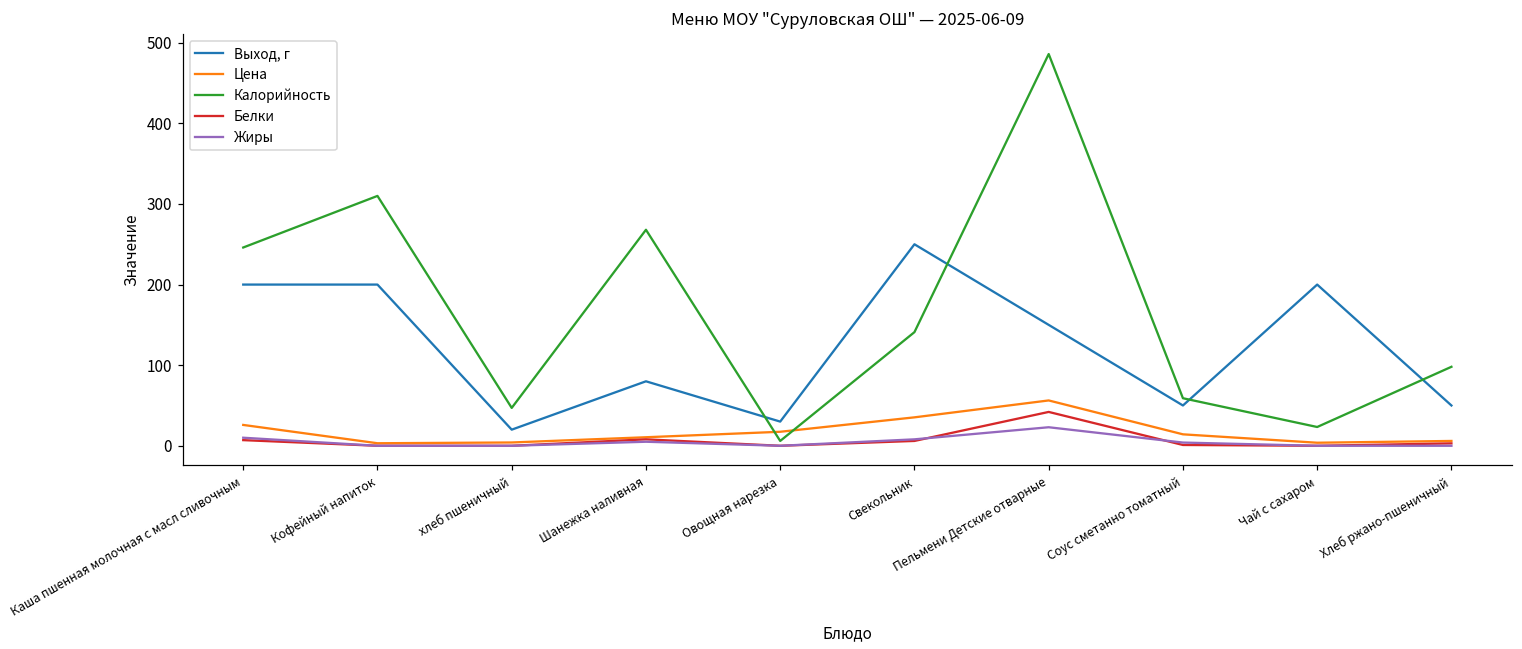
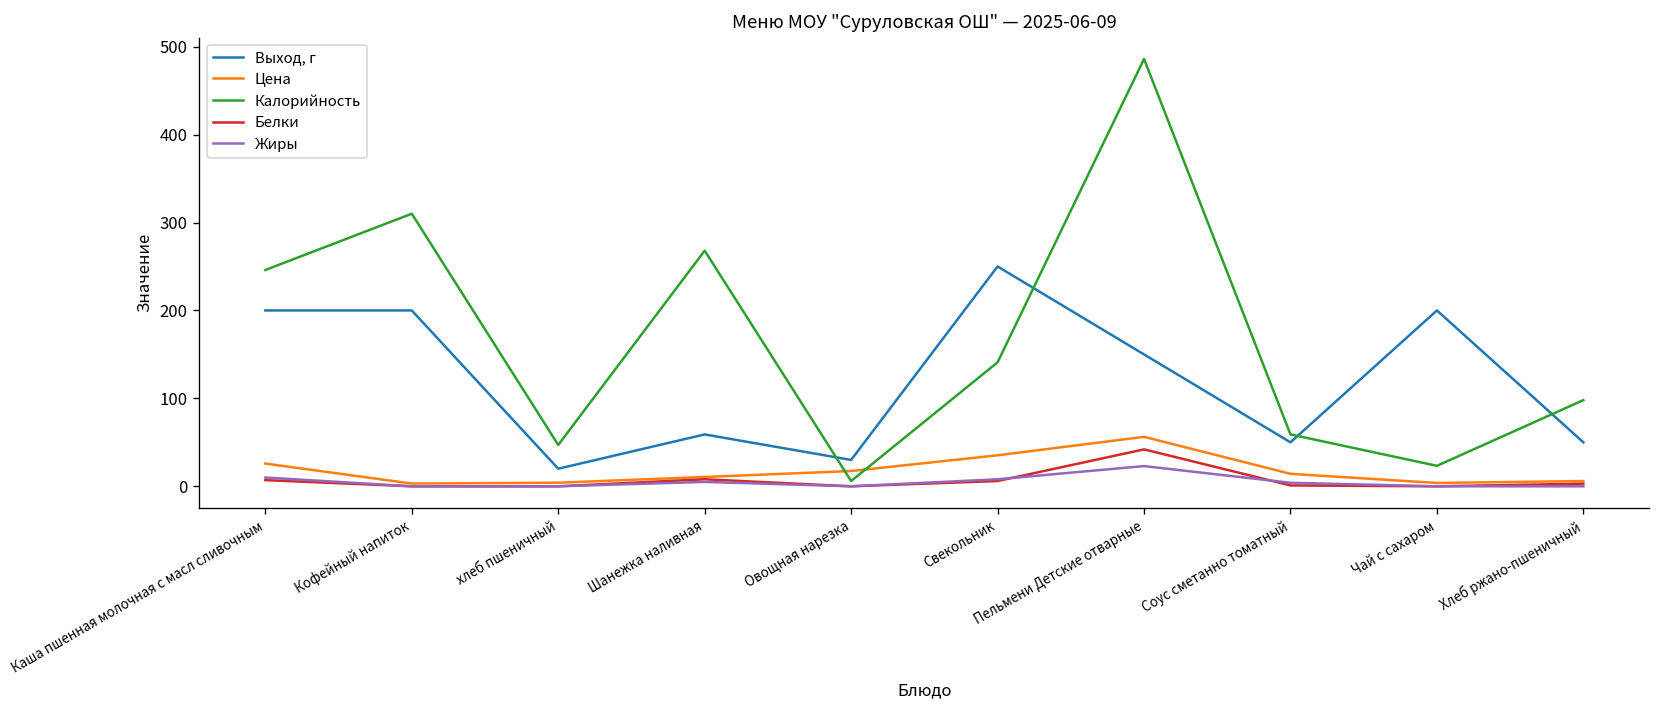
Выход, г, Шанежка наливная: 80 -> 60
